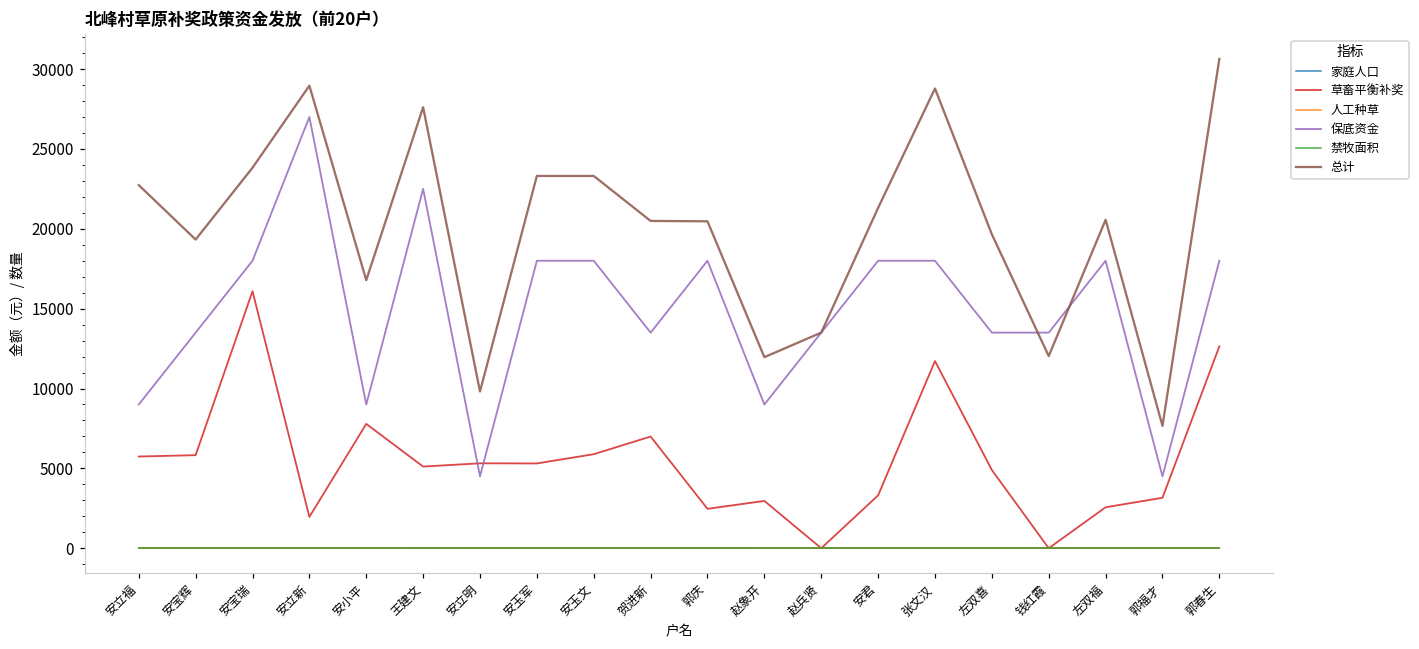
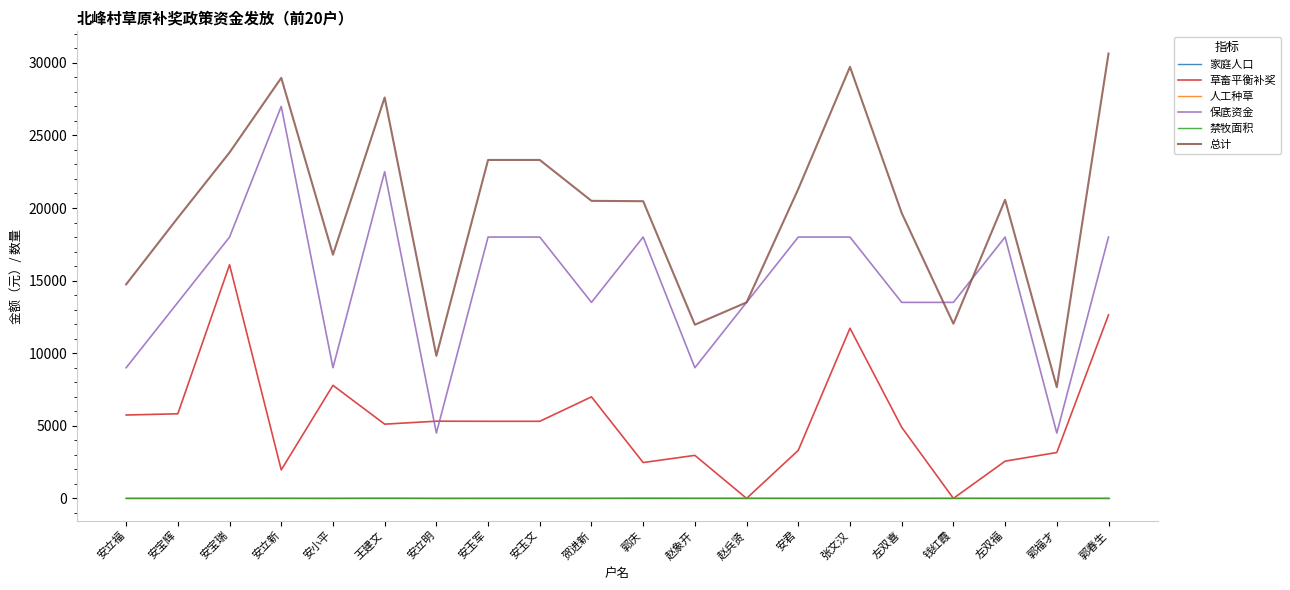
总计, 安立福: 22700 -> 14700
草畜平衡补奖, 安玉文: 5900 -> 5300
总计, 张文汉: 28800 -> 29700
